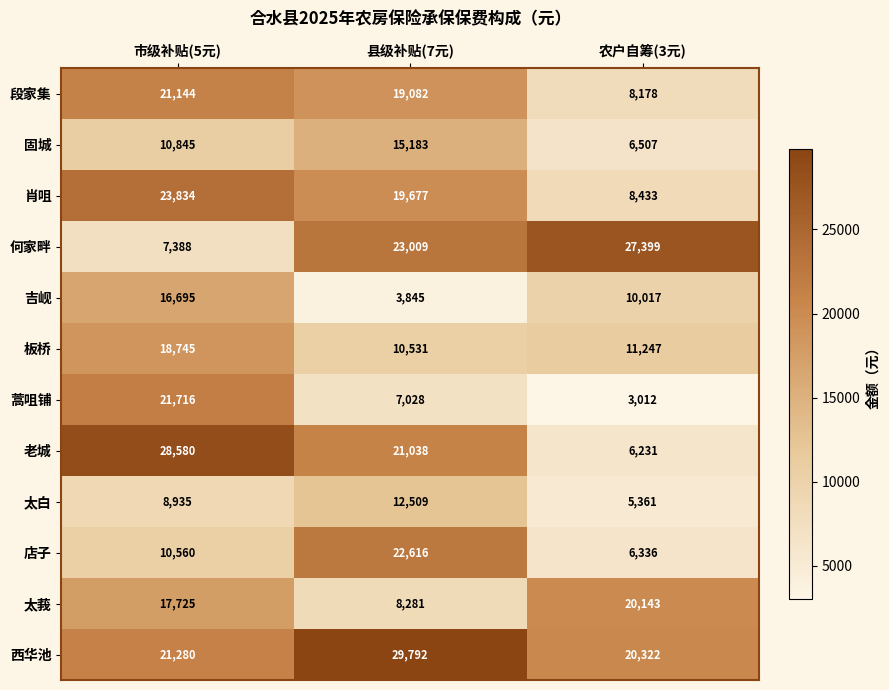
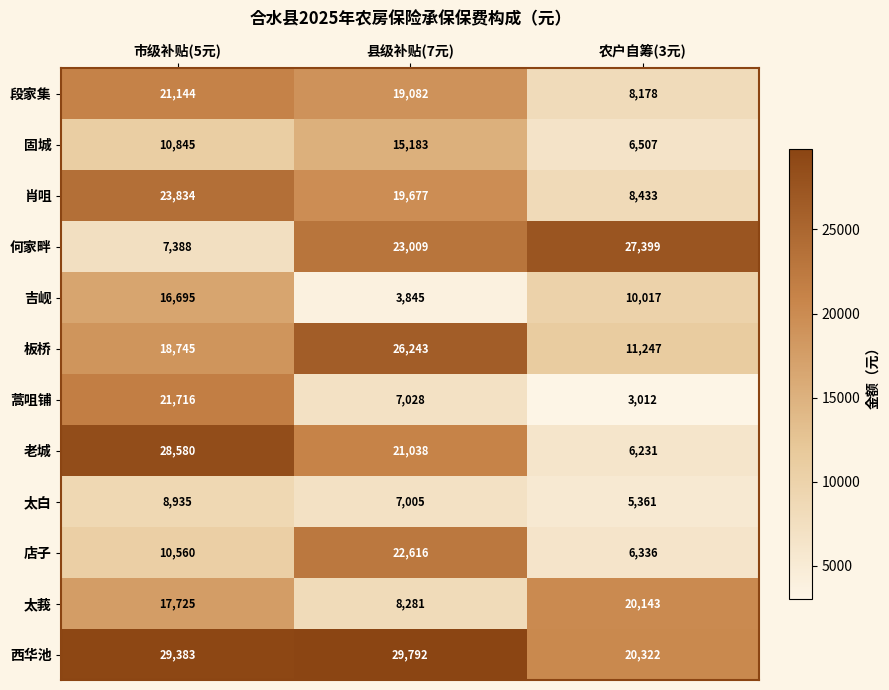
板桥, 县级补贴(7元): 10,531 -> 26,243
太白, 县级补贴(7元): 12,509 -> 7,005
西华池, 市级补贴(5元): 21,280 -> 29,383
